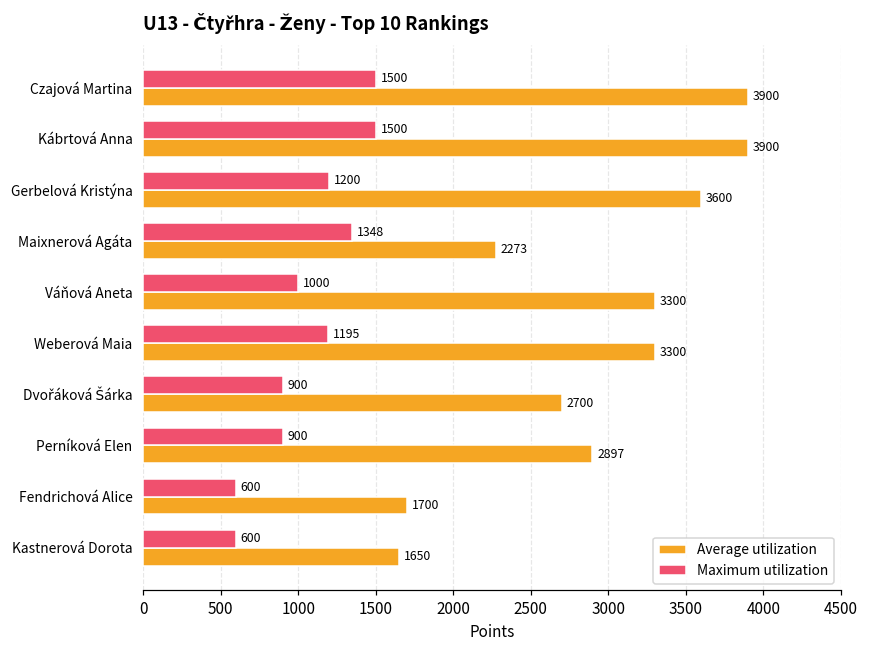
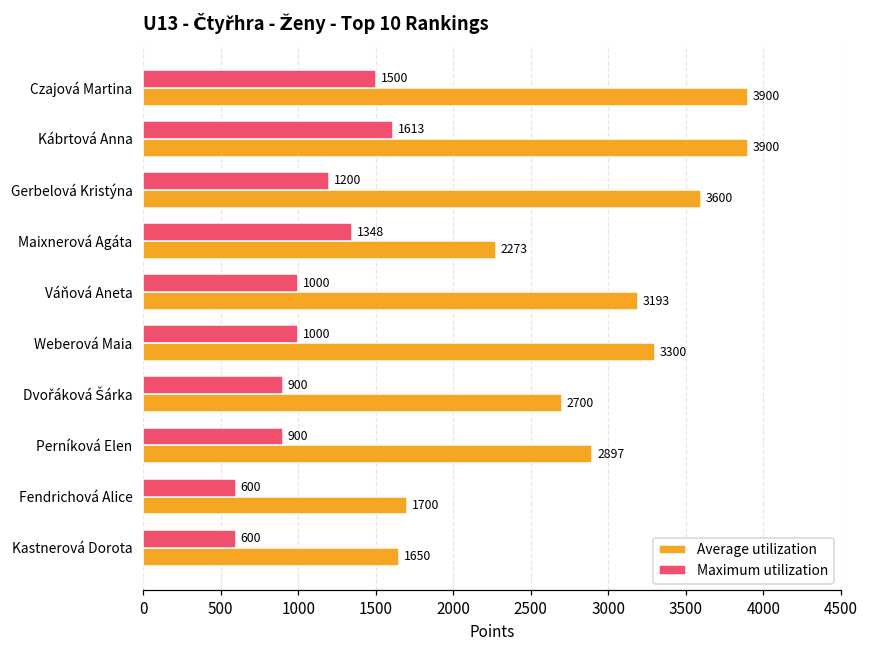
Maximum utilization, Kábrtová Anna: 1500 -> 1613
Average utilization, Váňová Aneta: 3300 -> 3193
Maximum utilization, Weberová Maia: 1195 -> 1000
